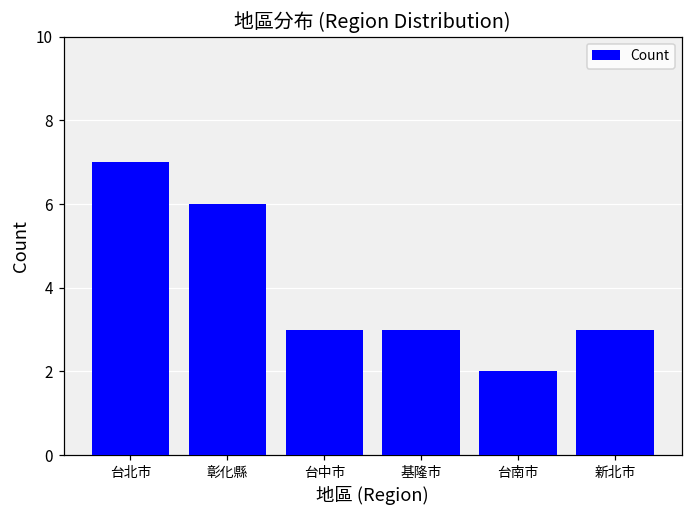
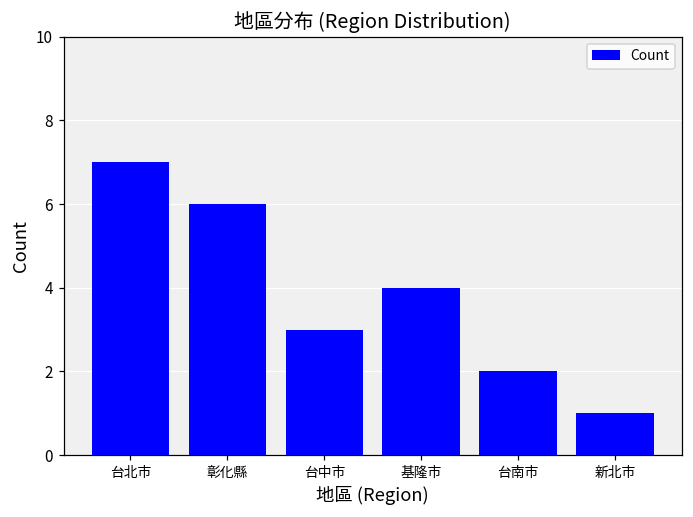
基隆市: 3 -> 4
新北市: 3 -> 1
